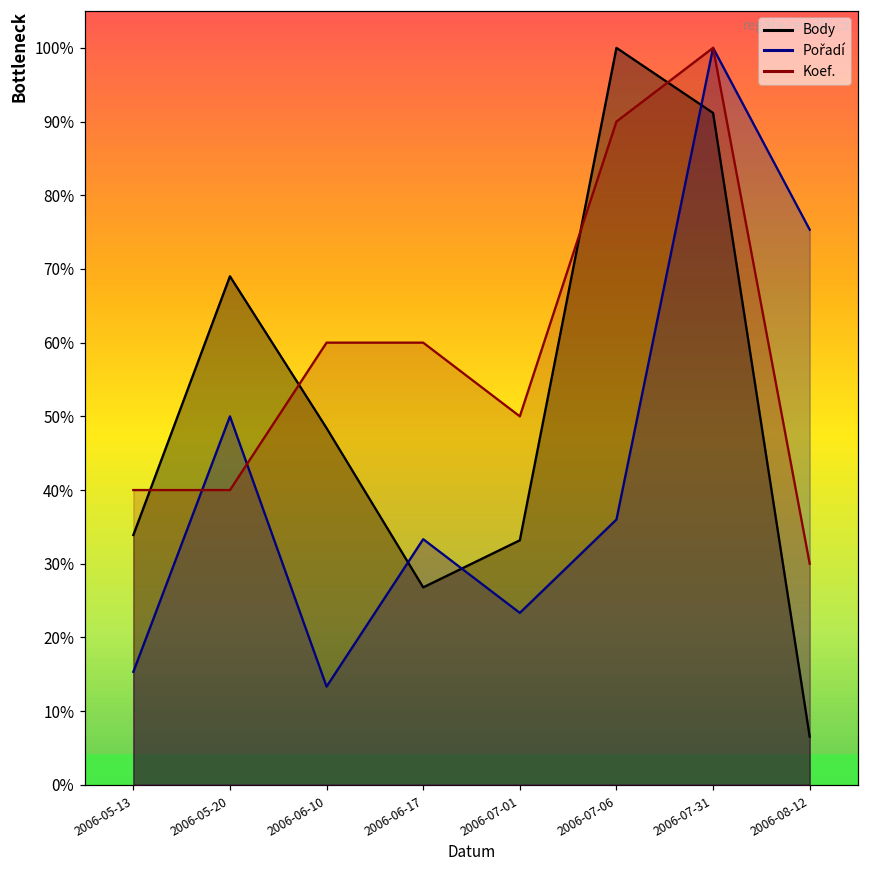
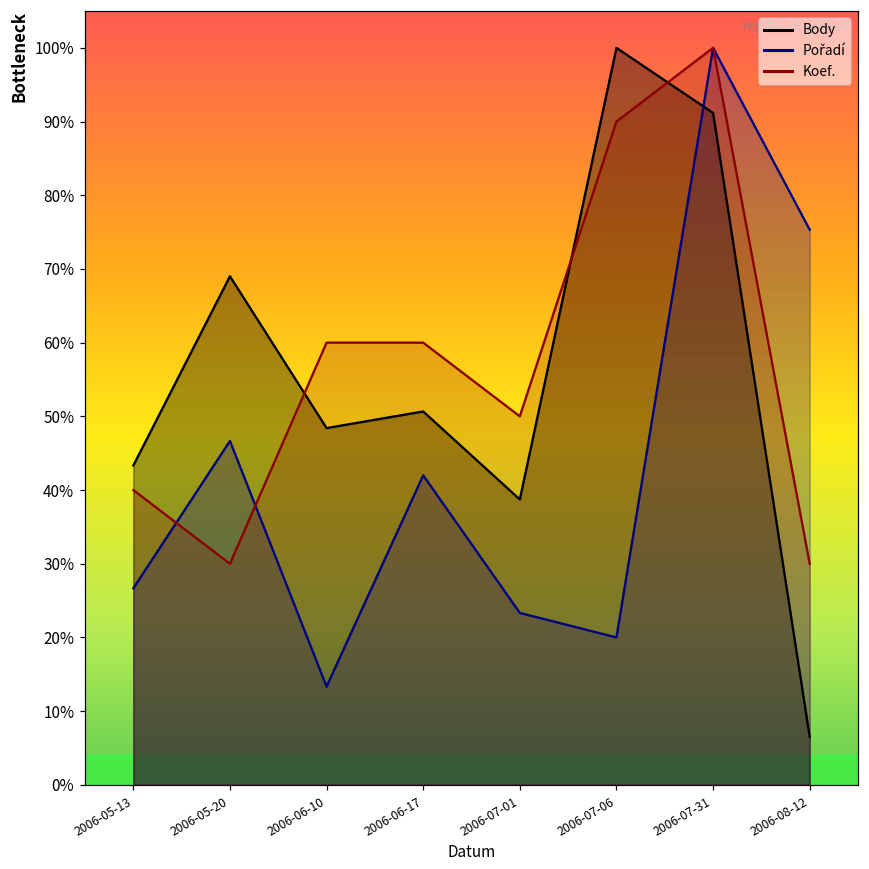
Body, 2006-05-13: 34% -> 43%
Pořadí, 2006-05-13: 15% -> 27%
Pořadí, 2006-05-20: 50% -> 47%
Koef., 2006-05-20: 40% -> 30%
Body, 2006-06-17: 27% -> 51%
Pořadí, 2006-06-17: 33% -> 42%
Body, 2006-07-01: 33% -> 39%
Pořadí, 2006-07-06: 36% -> 20%
